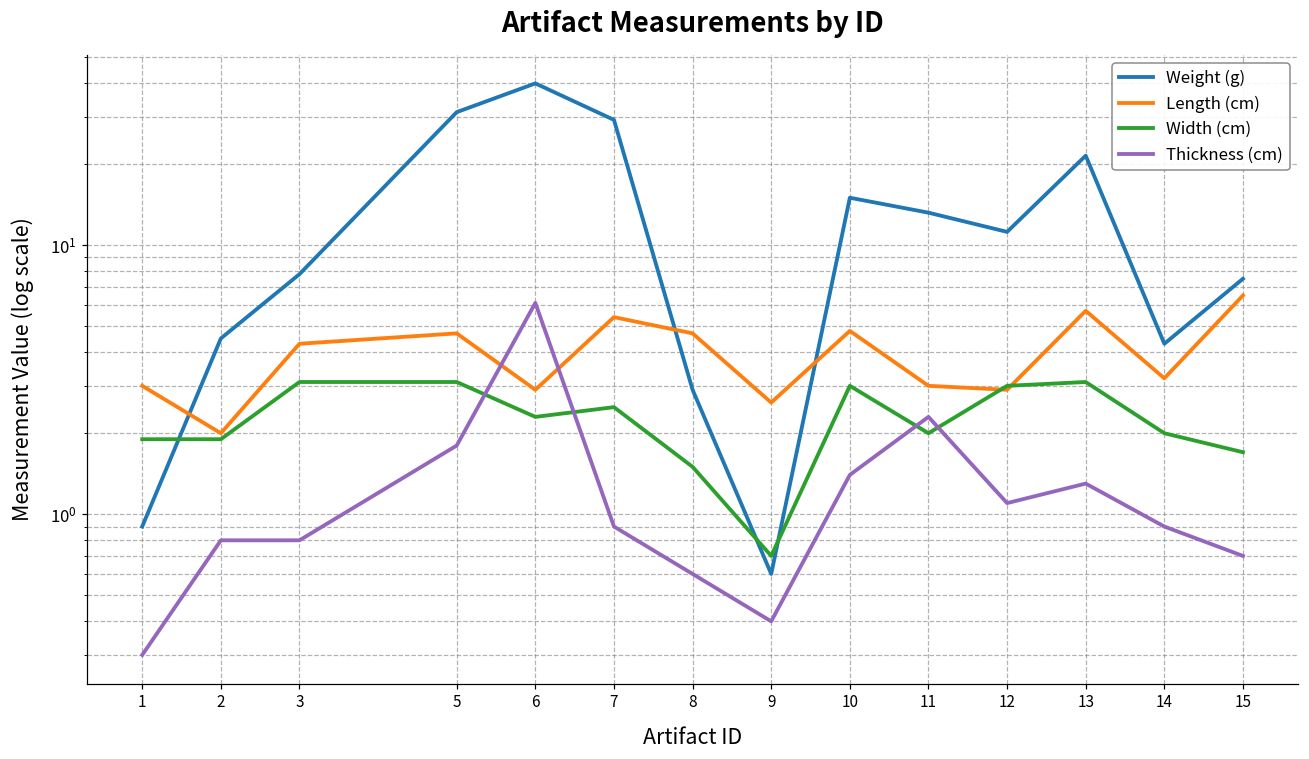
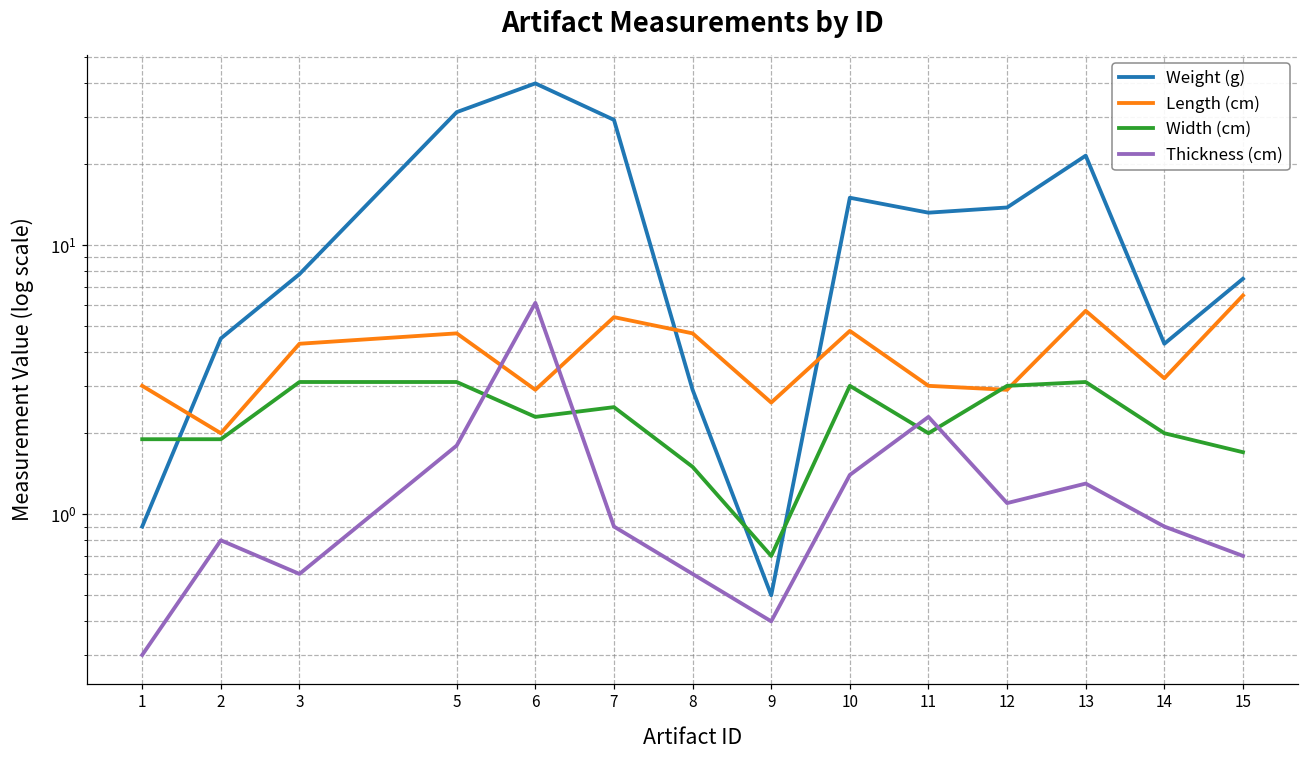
Thickness (cm), 3: 0.8 -> 0.6
Weight (g), 9: 0.6 -> 0.5
Weight (g), 12: 11 -> 14
